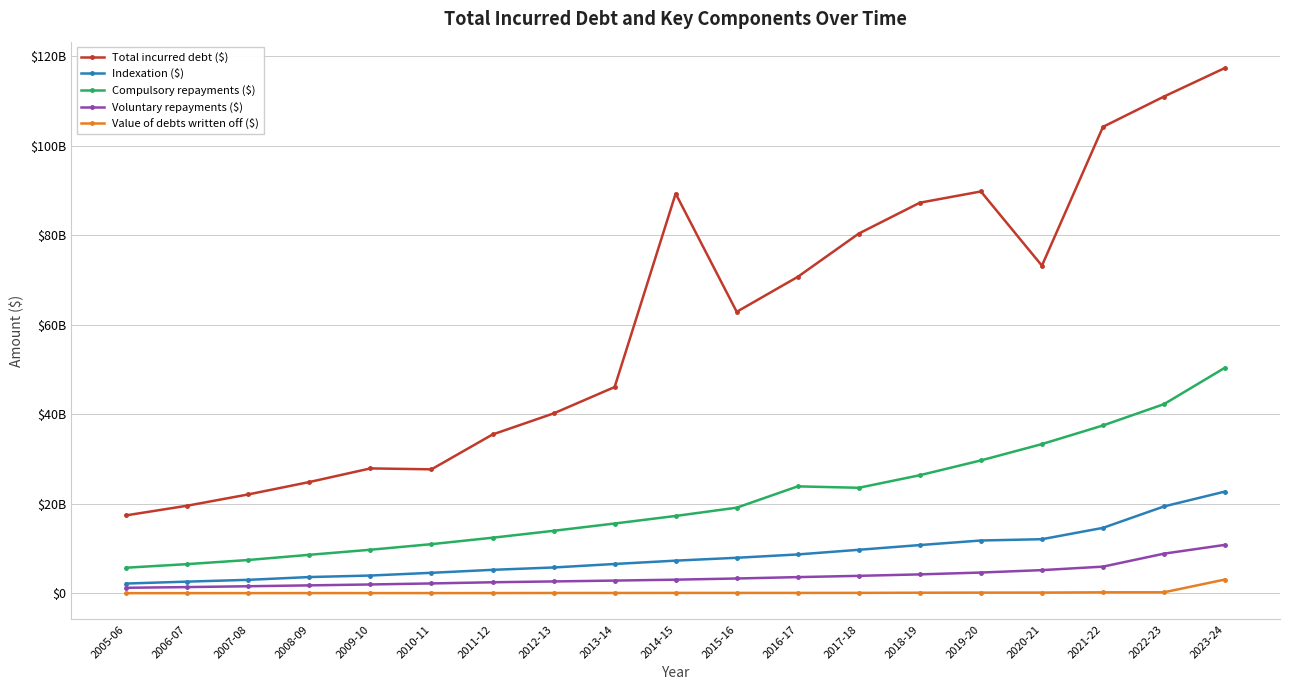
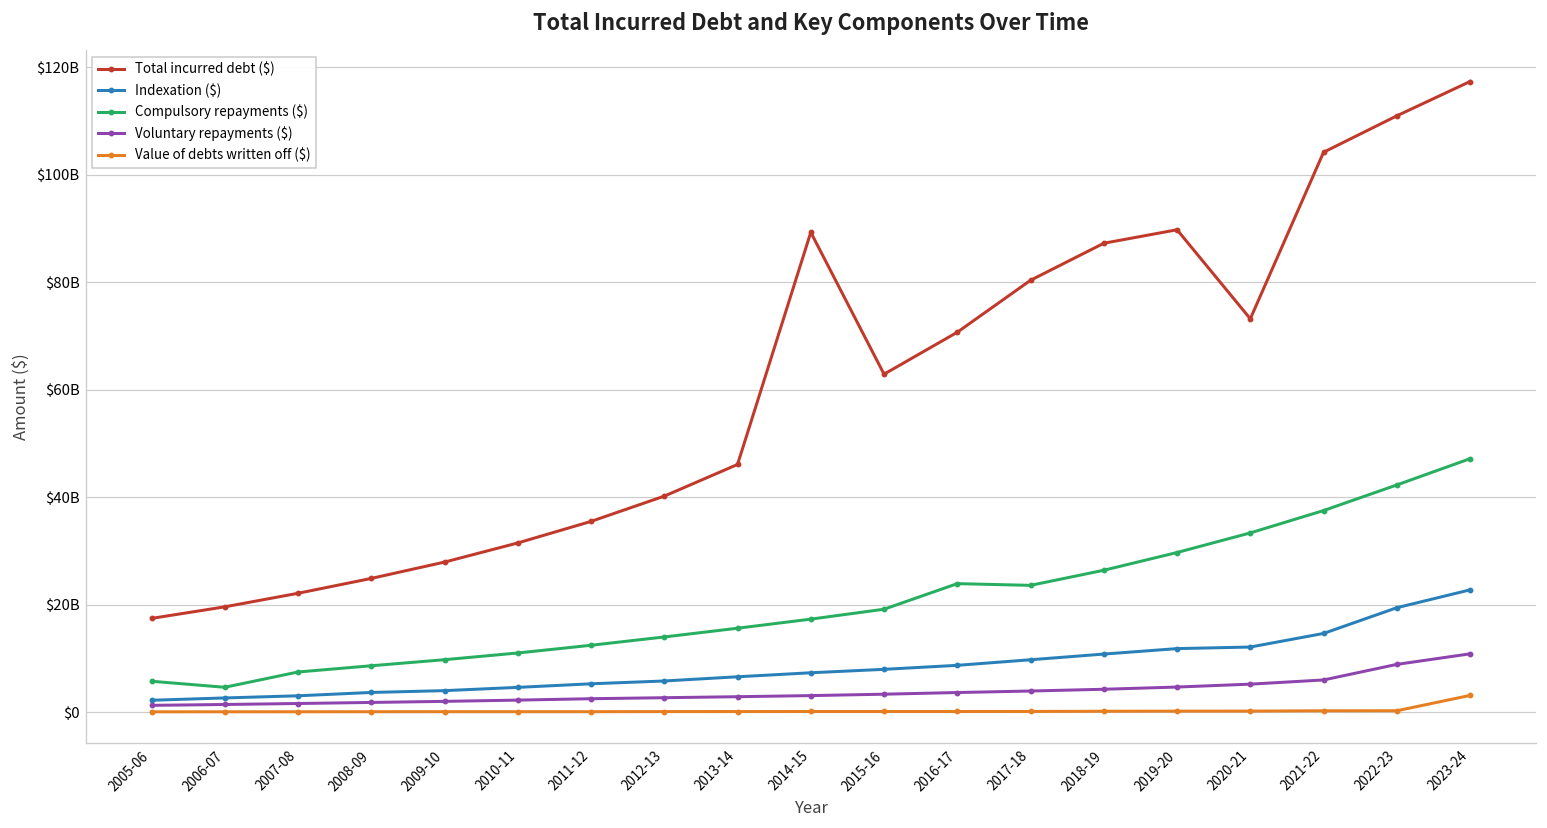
Compulsory repayments ($), 2006-07: $7000000000 -> $5000000000
Total incurred debt ($), 2010-11: $28000000000 -> $31000000000
Compulsory repayments ($), 2023-24: $50000000000 -> $47000000000
